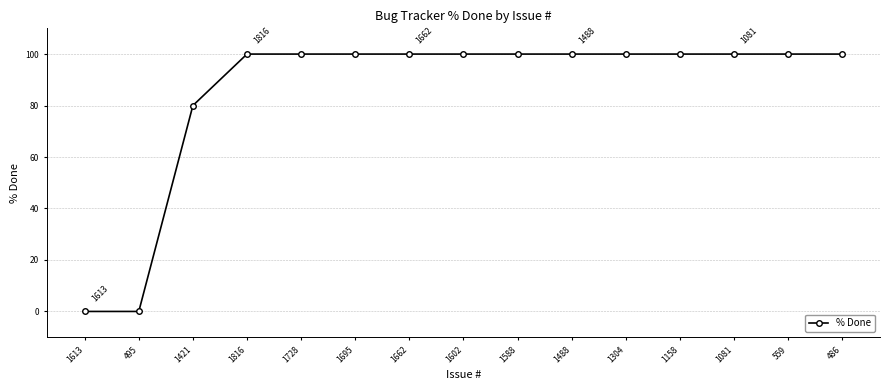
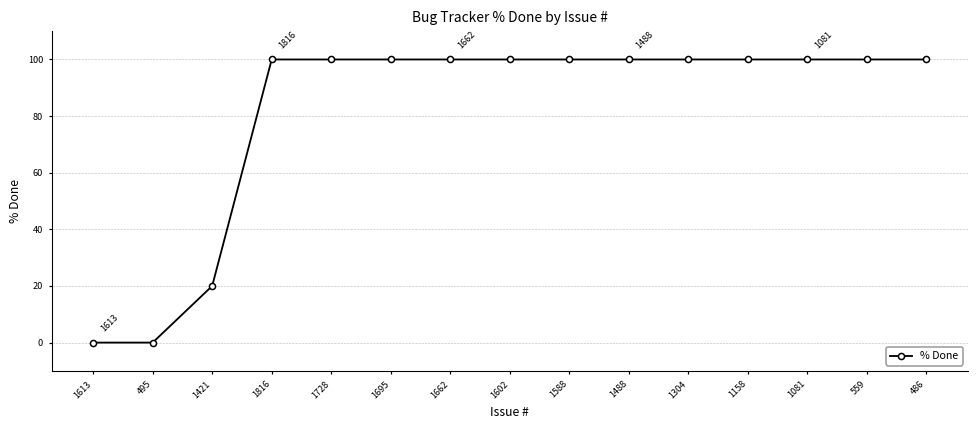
1421: 80 -> 20
